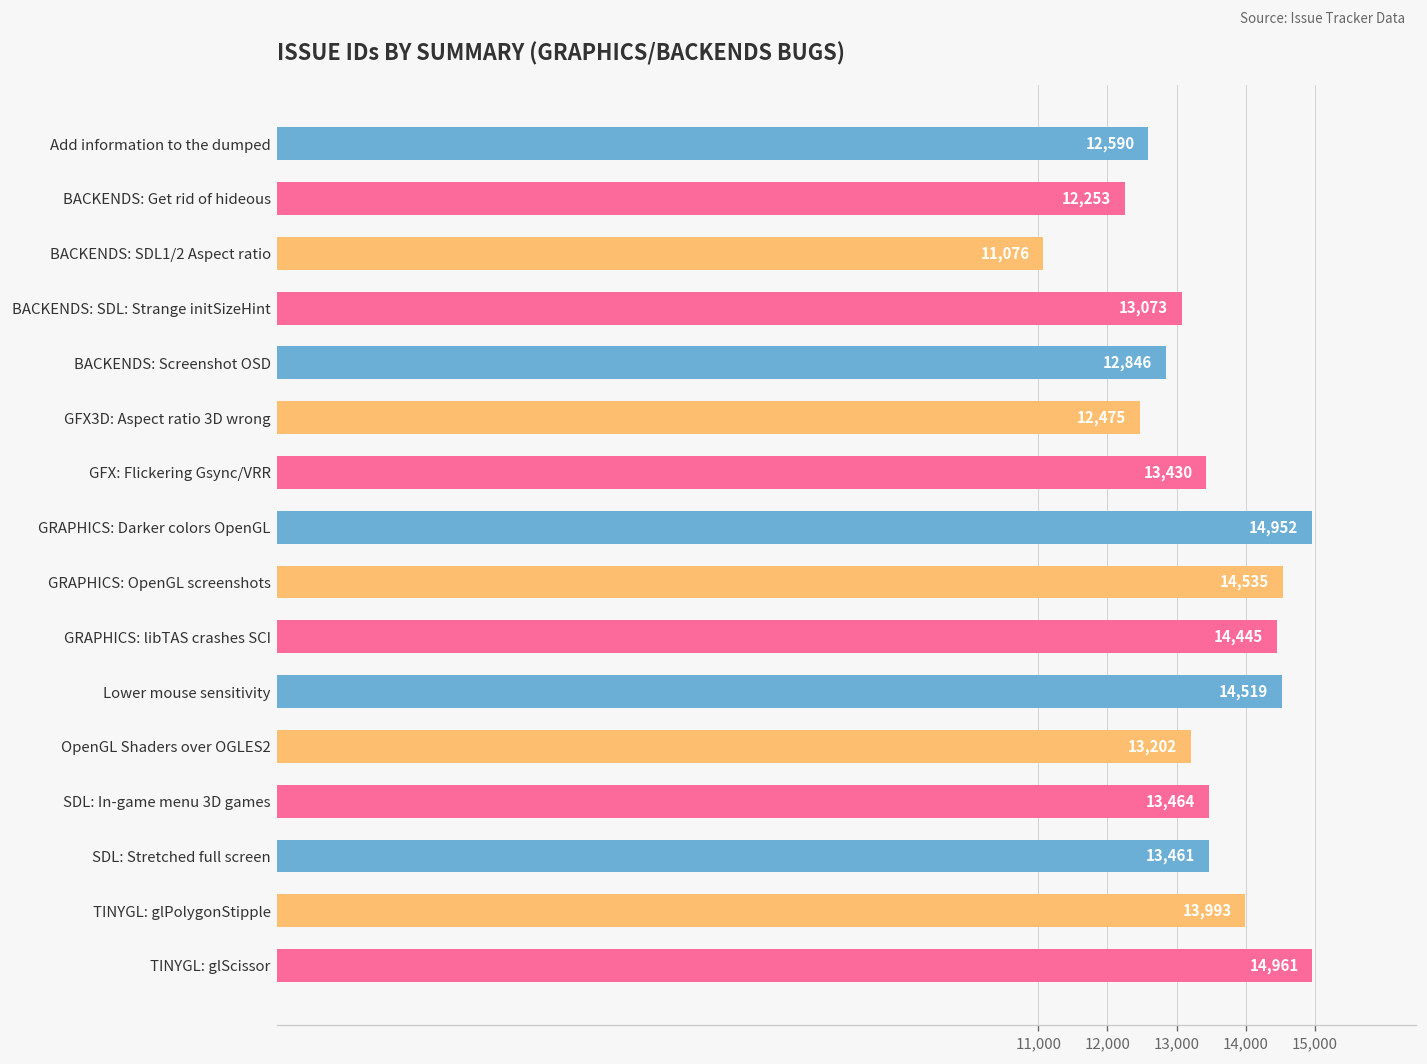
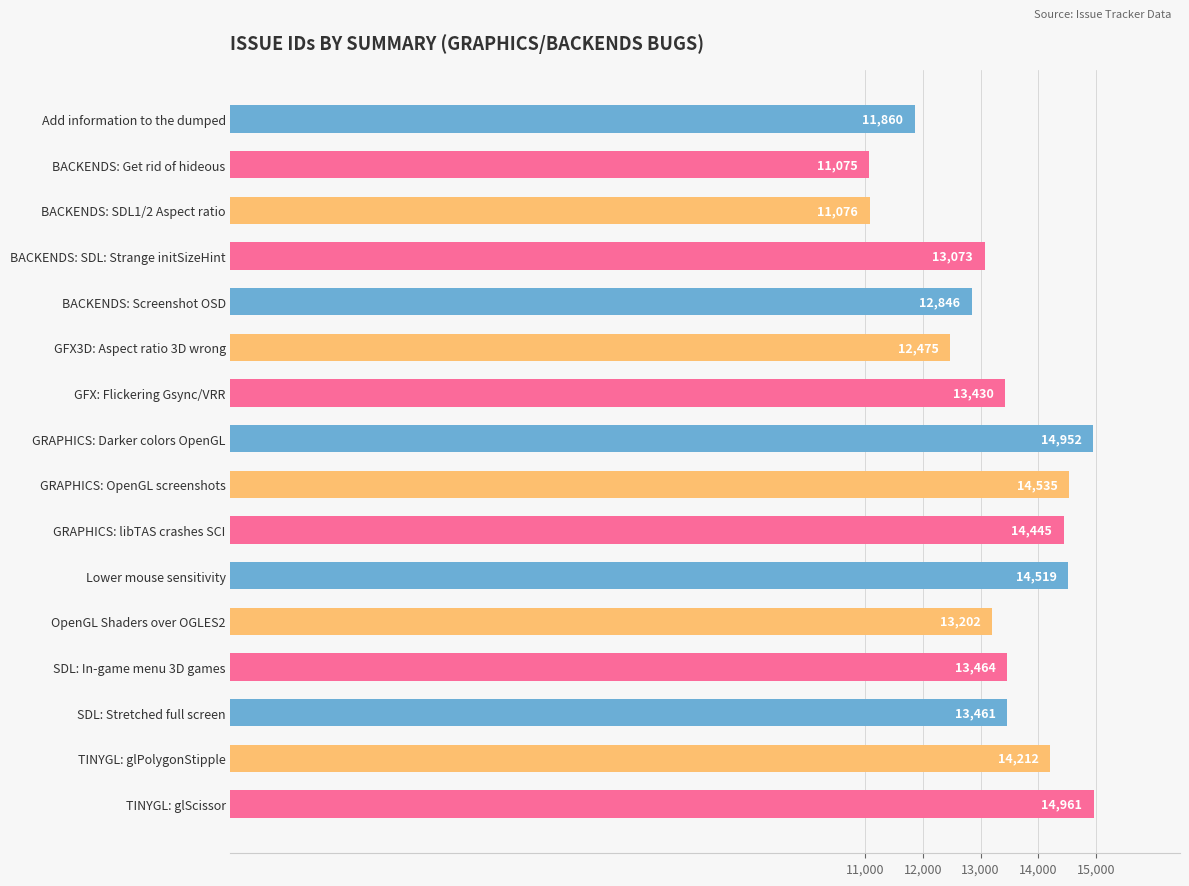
Add information to the dumped: 12,590 -> 11,860
BACKENDS: Get rid of hideous: 12,253 -> 11,075
TINYGL: glPolygonStipple: 13,993 -> 14,212
